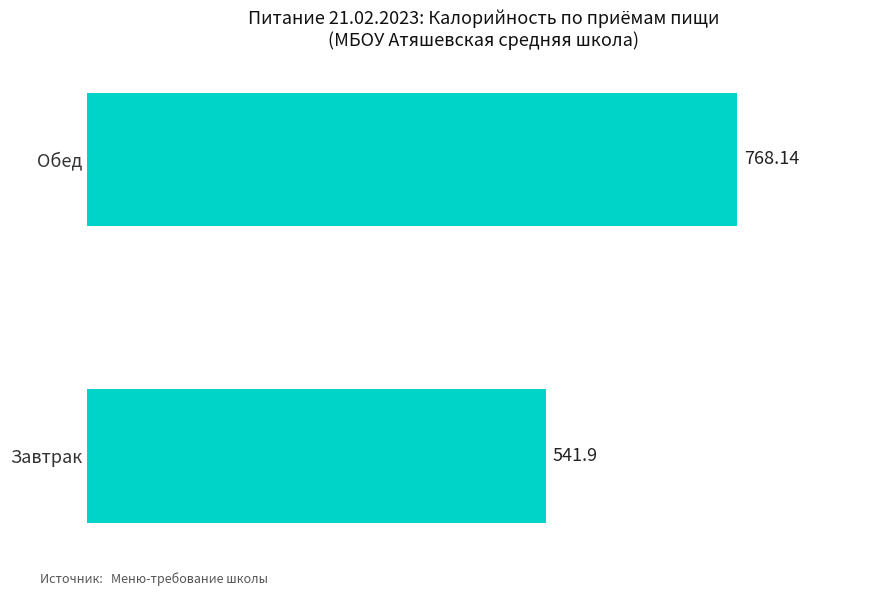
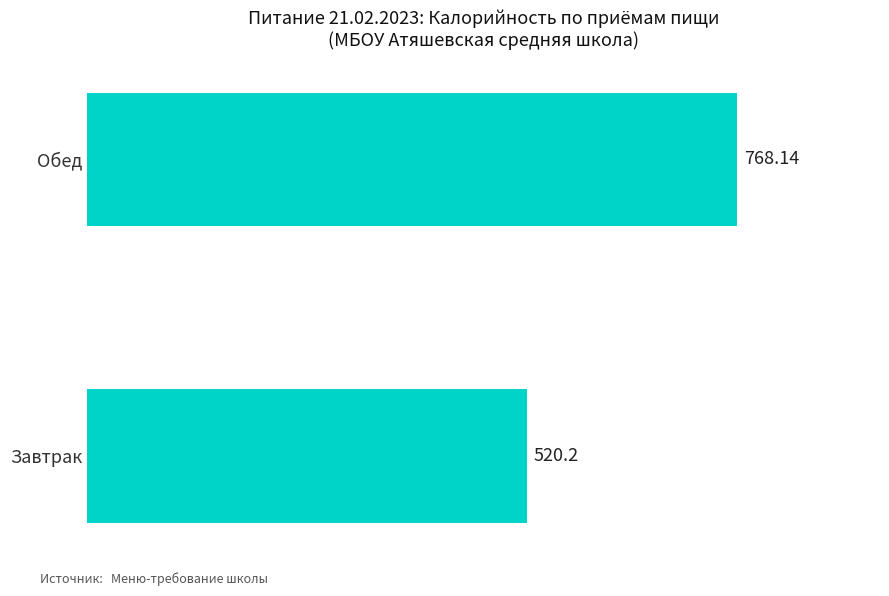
Завтрак: 541.9 -> 520.2
